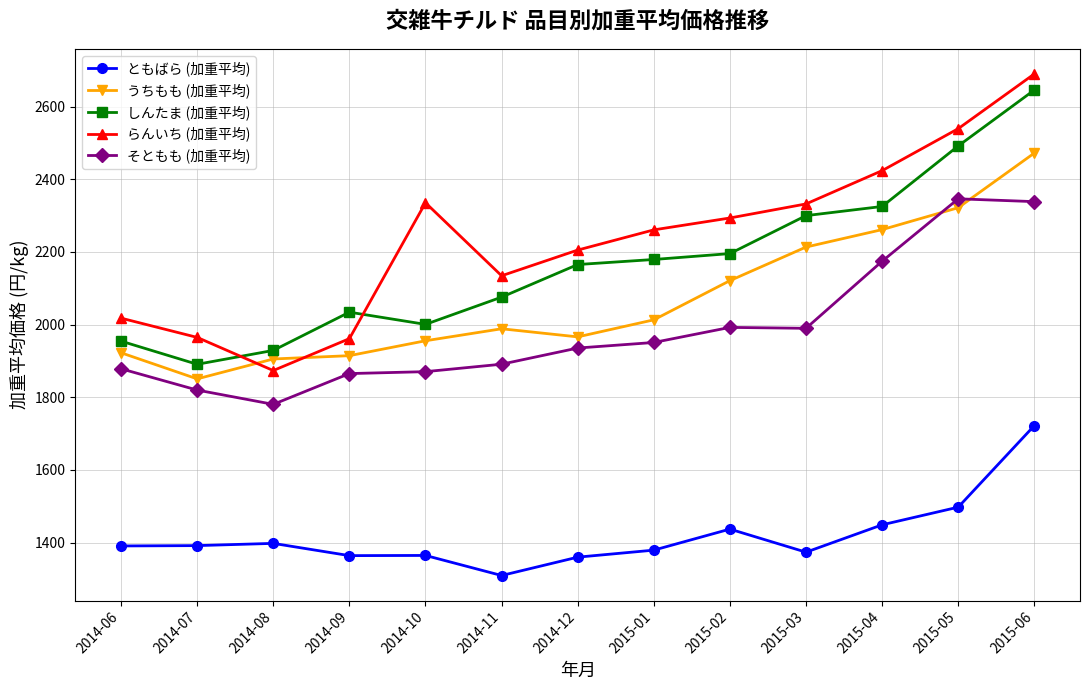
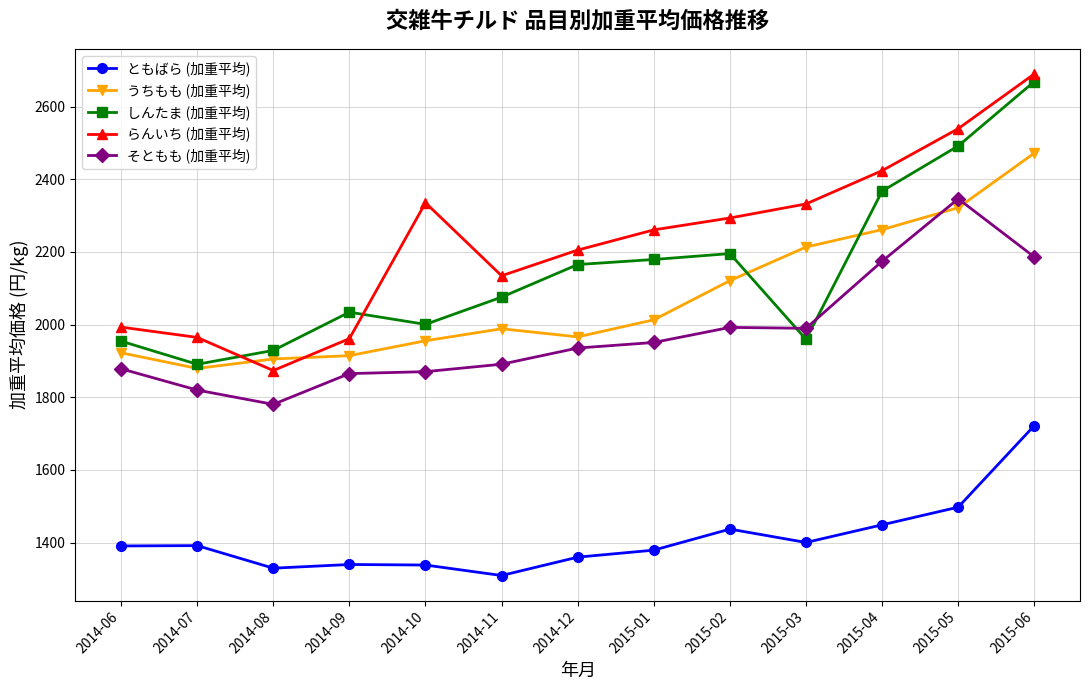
らんいち (加重平均), 2014-06: 2020 -> 1990
うちもも (加重平均), 2014-07: 1850 -> 1880
ともばら (加重平均), 2014-08: 1400 -> 1330
ともばら (加重平均), 2014-09: 1360 -> 1340
ともばら (加重平均), 2014-10: 1360 -> 1340
ともばら (加重平均), 2015-03: 1370 -> 1400
しんたま (加重平均), 2015-03: 2300 -> 1960
しんたま (加重平均), 2015-04: 2320 -> 2370
しんたま (加重平均), 2015-06: 2650 -> 2670
そともも (加重平均), 2015-06: 2340 -> 2190
